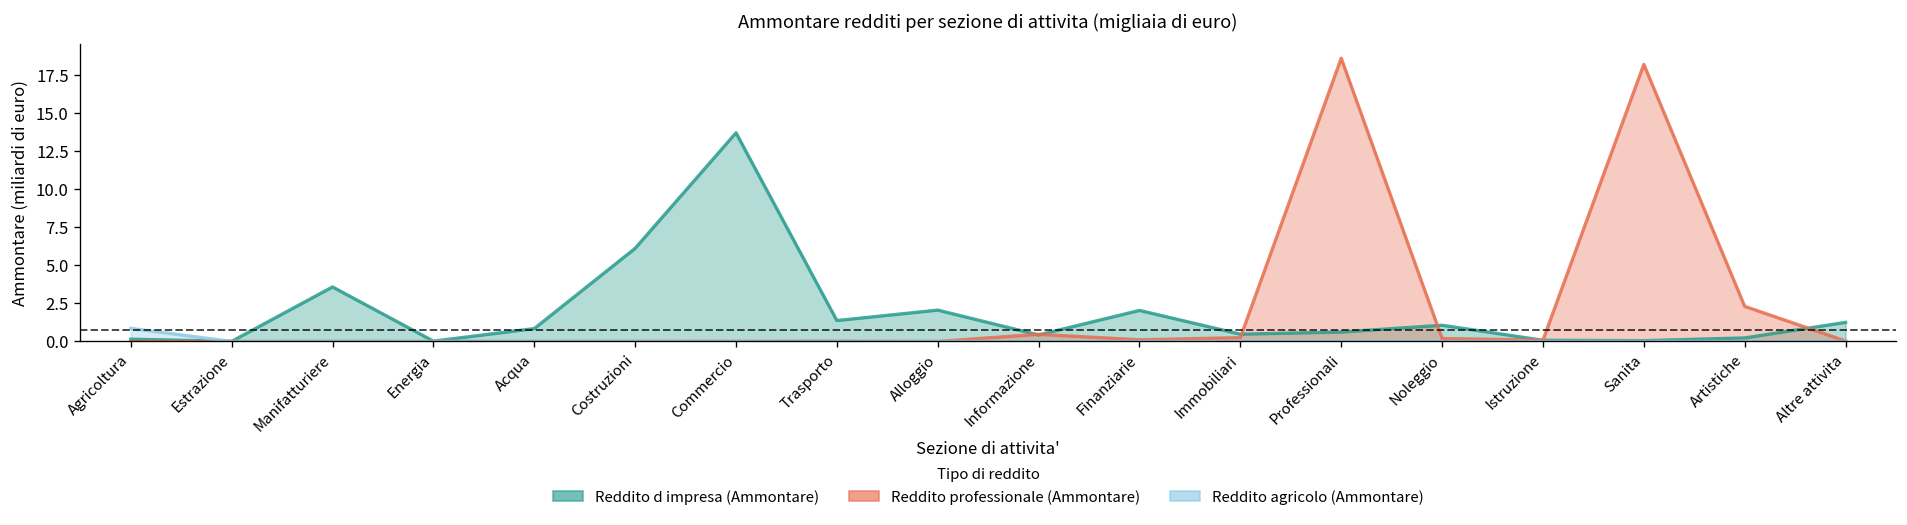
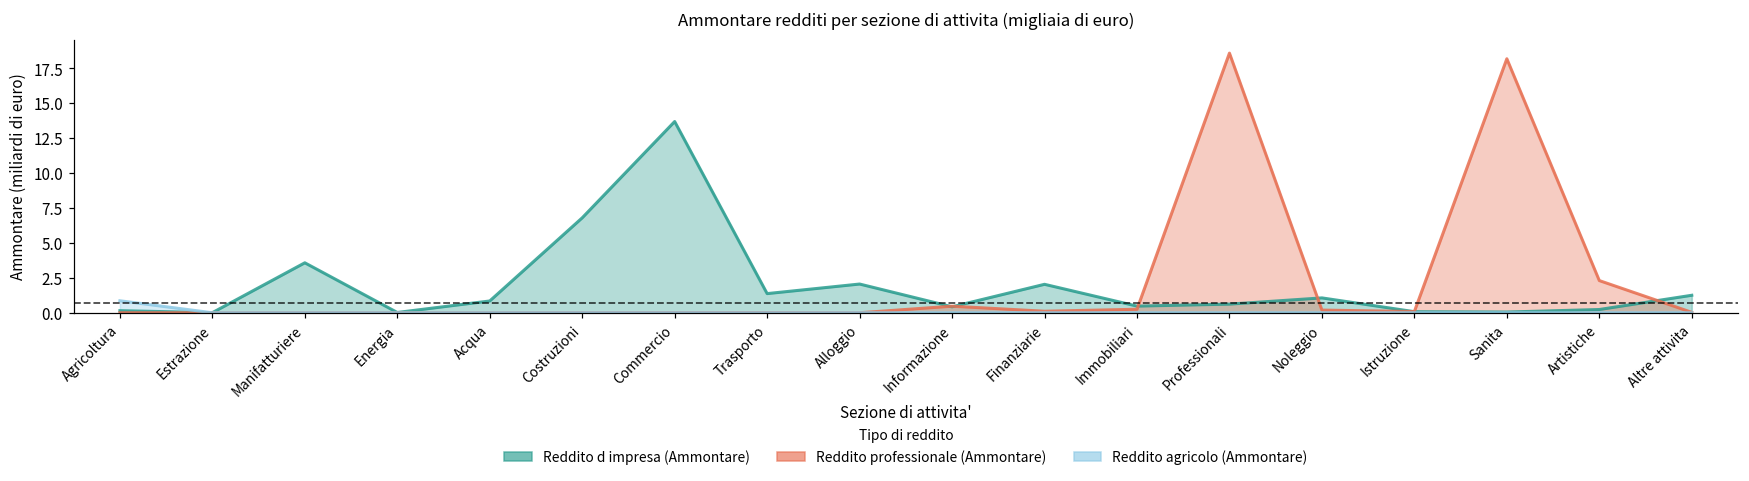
Reddito d impresa (Ammontare), Costruzioni: 6.1 -> 6.8
